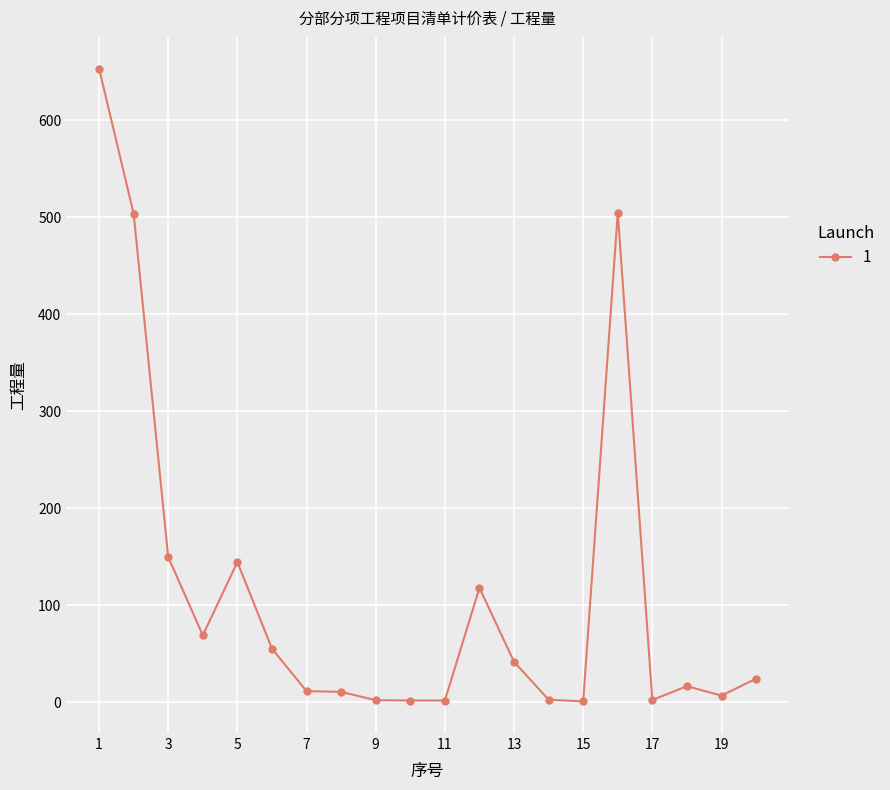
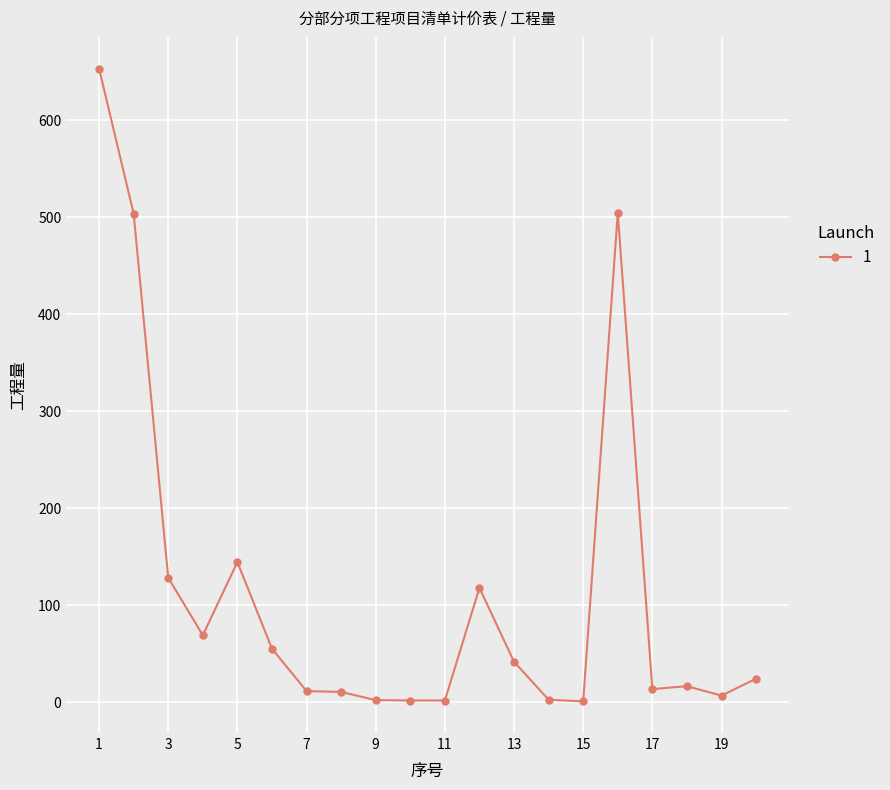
3: 150 -> 130
17: 0 -> 10
